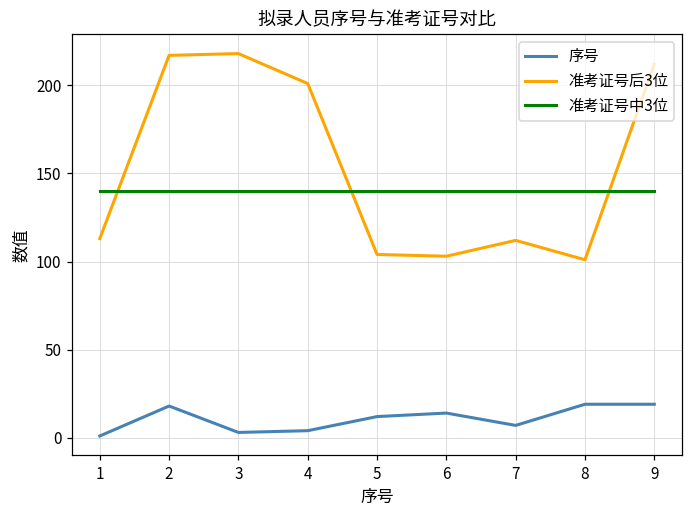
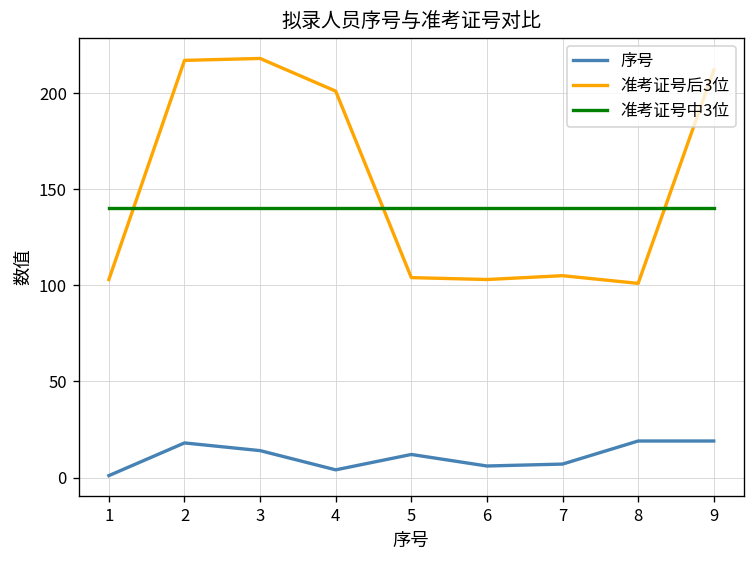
准考证号后3位, 1: 113 -> 103
序号, 3: 3 -> 14
序号, 6: 14 -> 6
准考证号后3位, 7: 112 -> 105
